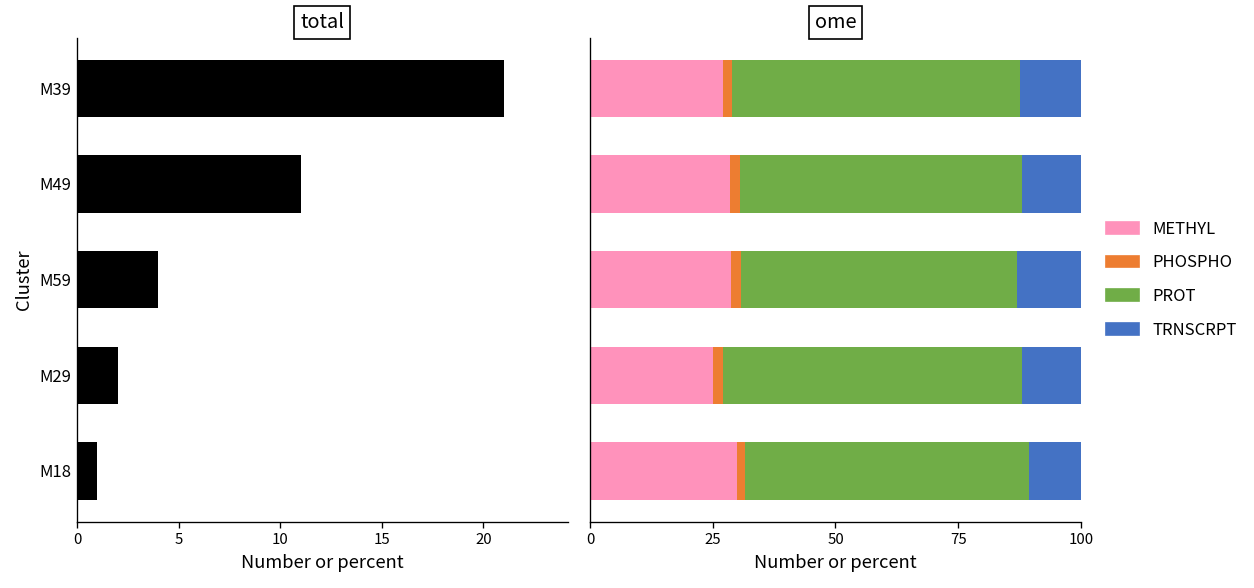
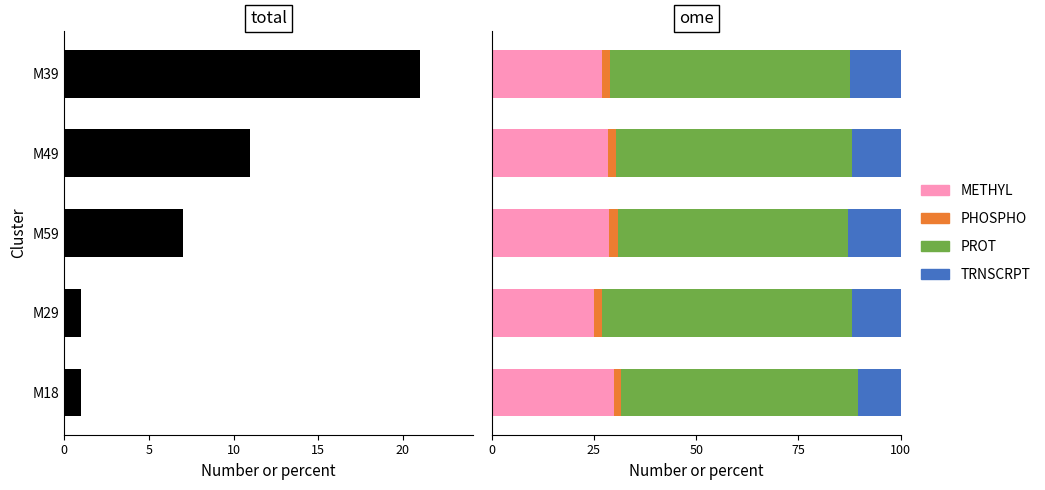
total, M59: 4 -> 7
total, M29: 2 -> 1
